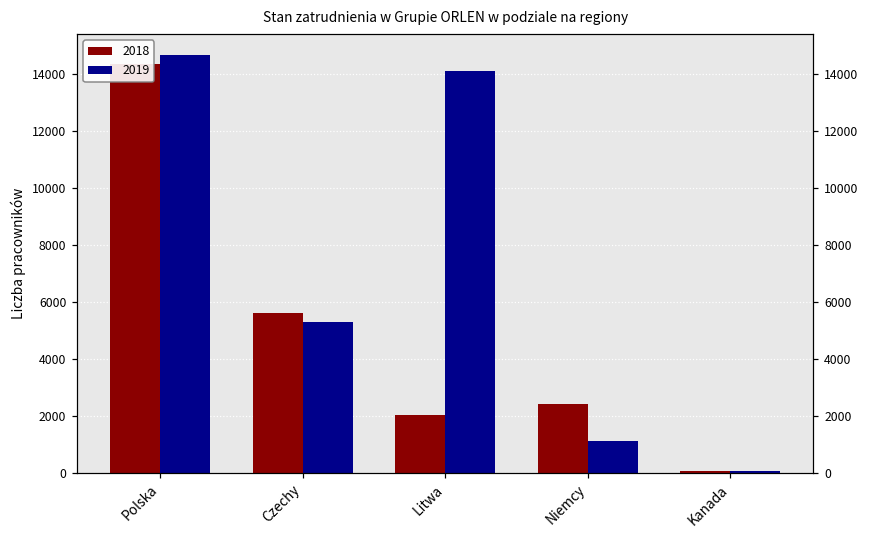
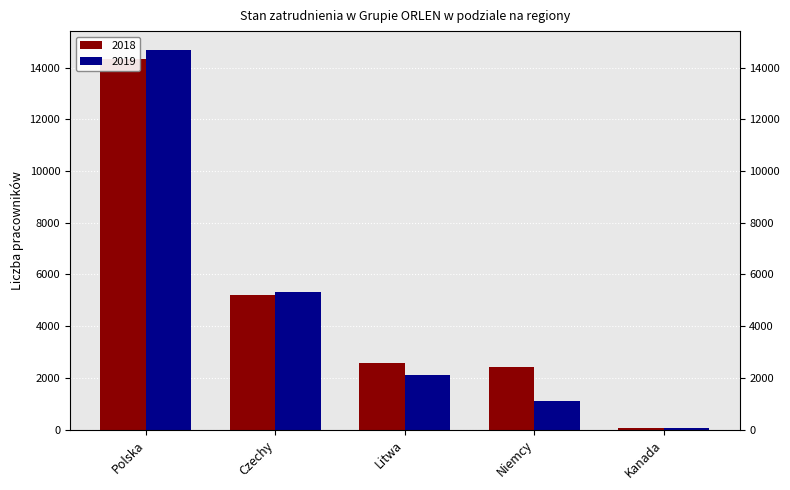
2018, Czechy: 5600 -> 5200
2018, Litwa: 2000 -> 2600
2019, Litwa: 14100 -> 2100
